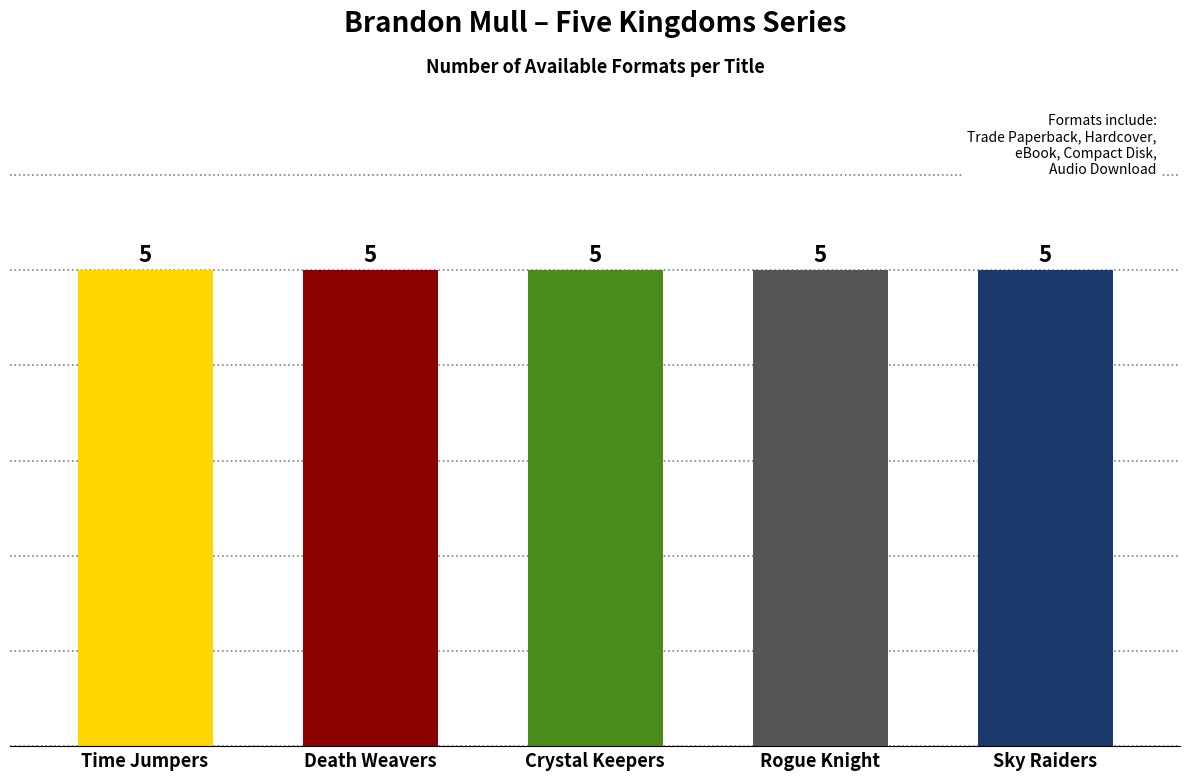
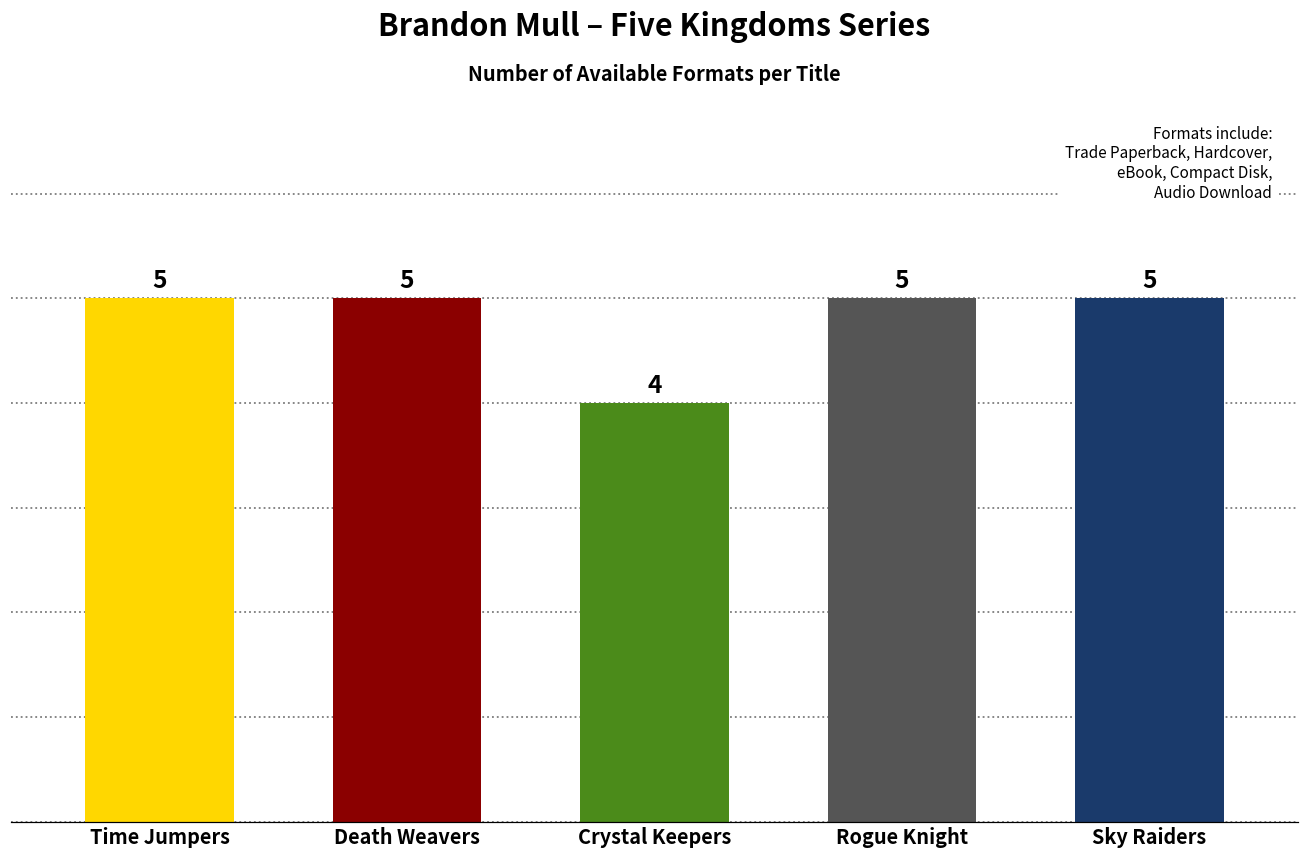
Crystal Keepers: 5 -> 4
